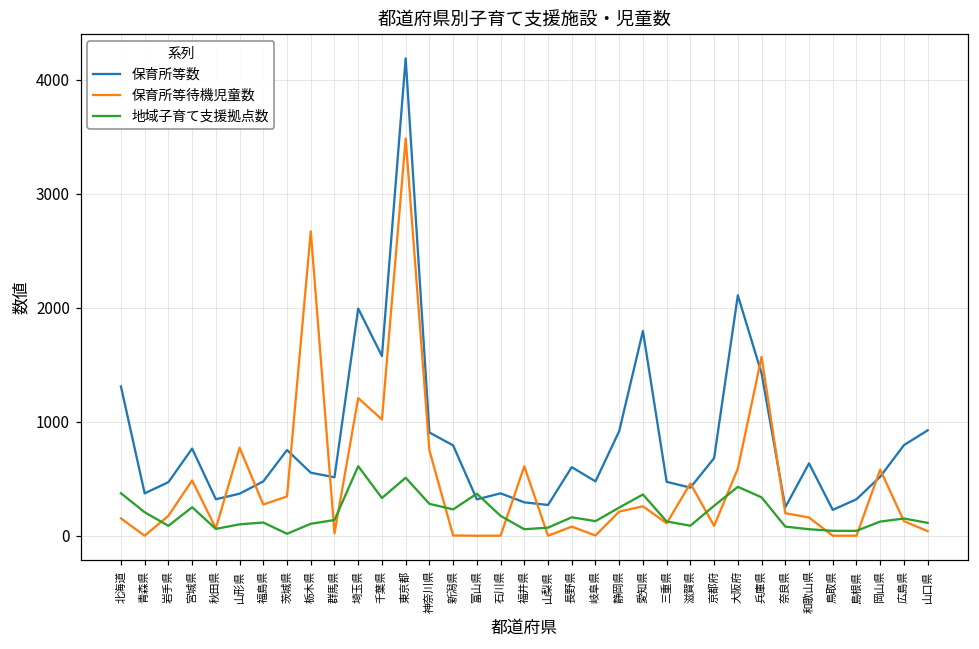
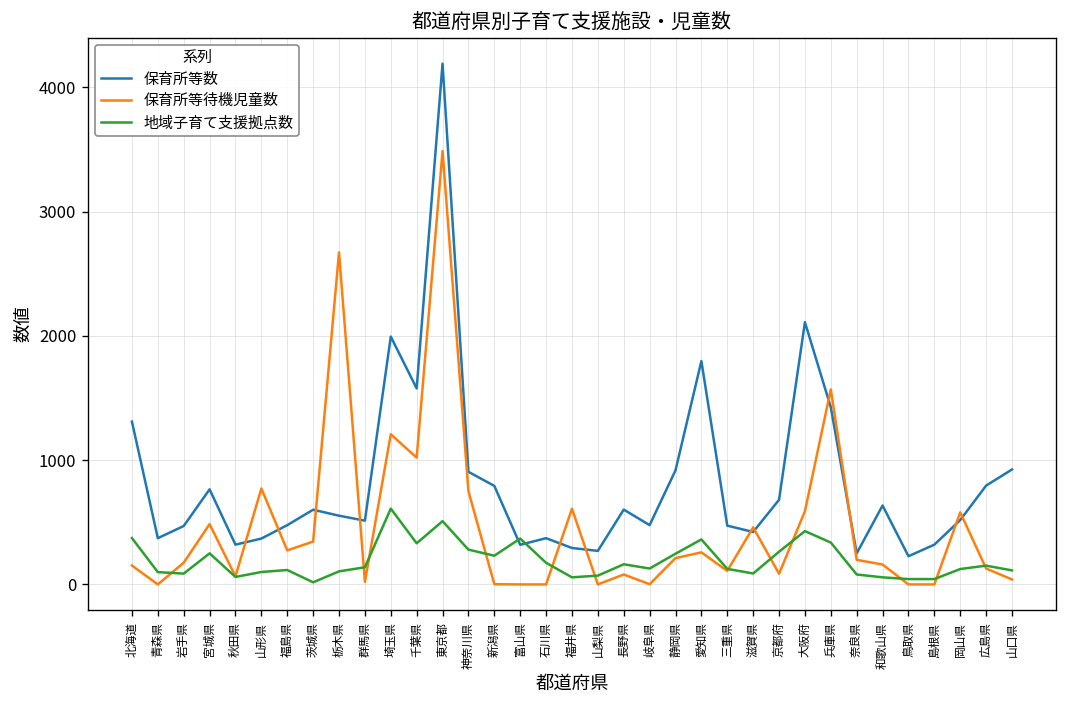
地域子育て支援拠点数, 青森県: 210 -> 100
保育所等数, 茨城県: 750 -> 600
